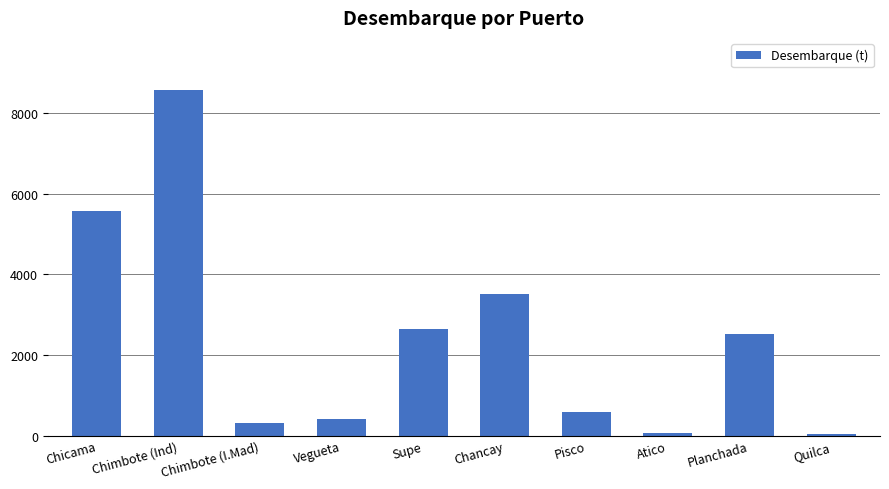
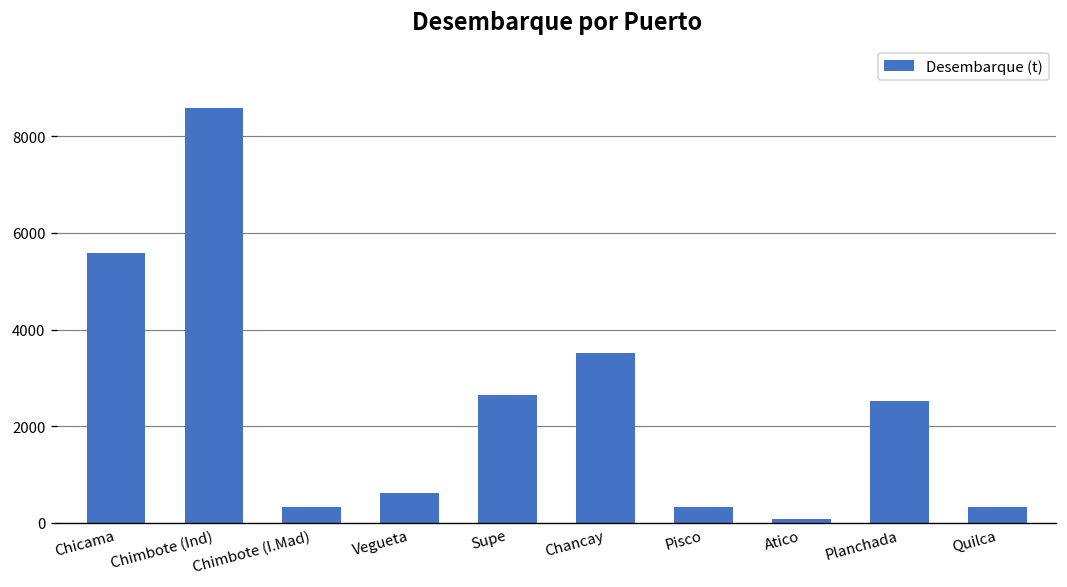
Vegueta: 400 -> 600
Pisco: 600 -> 300
Quilca: 0 -> 300
